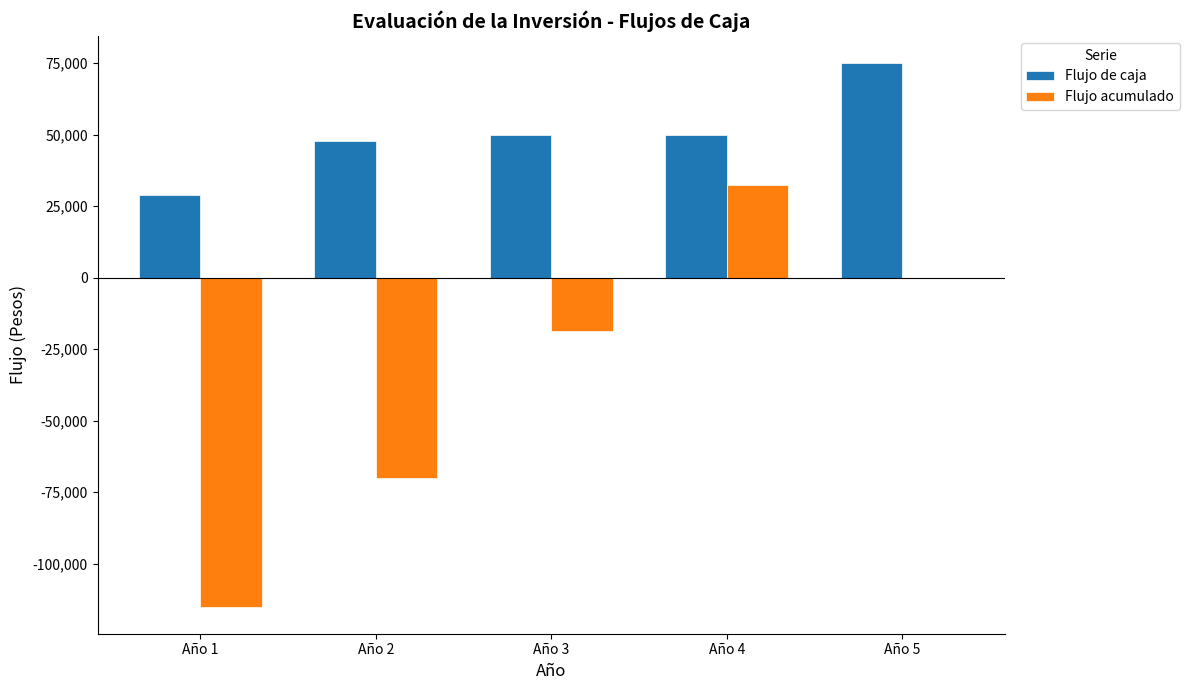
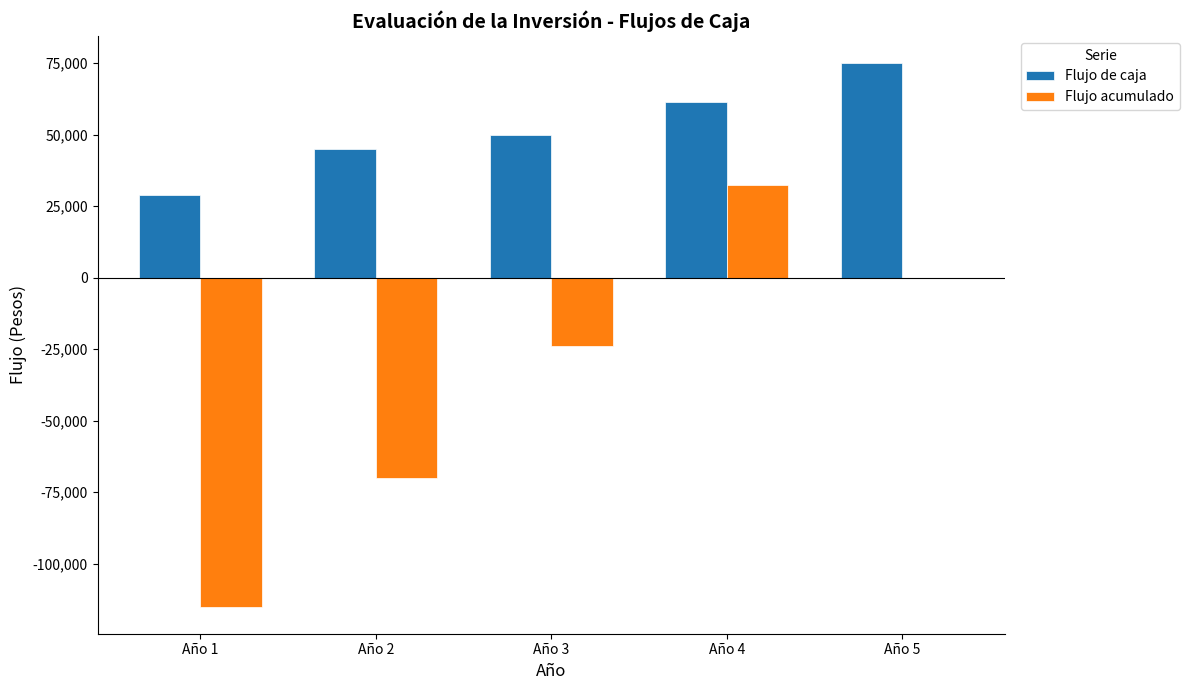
Flujo de caja, Año 2: 48,000 -> 45,000
Flujo acumulado, Año 3: -19,000 -> -24,000
Flujo de caja, Año 4: 50,000 -> 62,000
